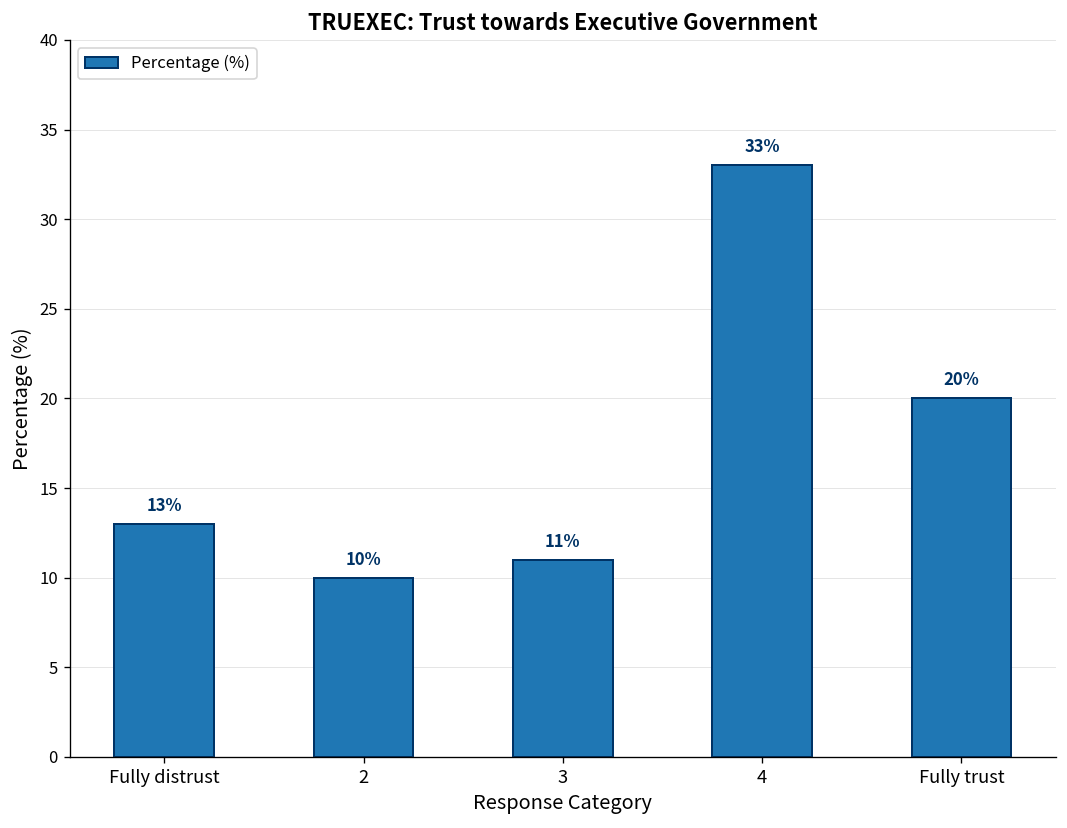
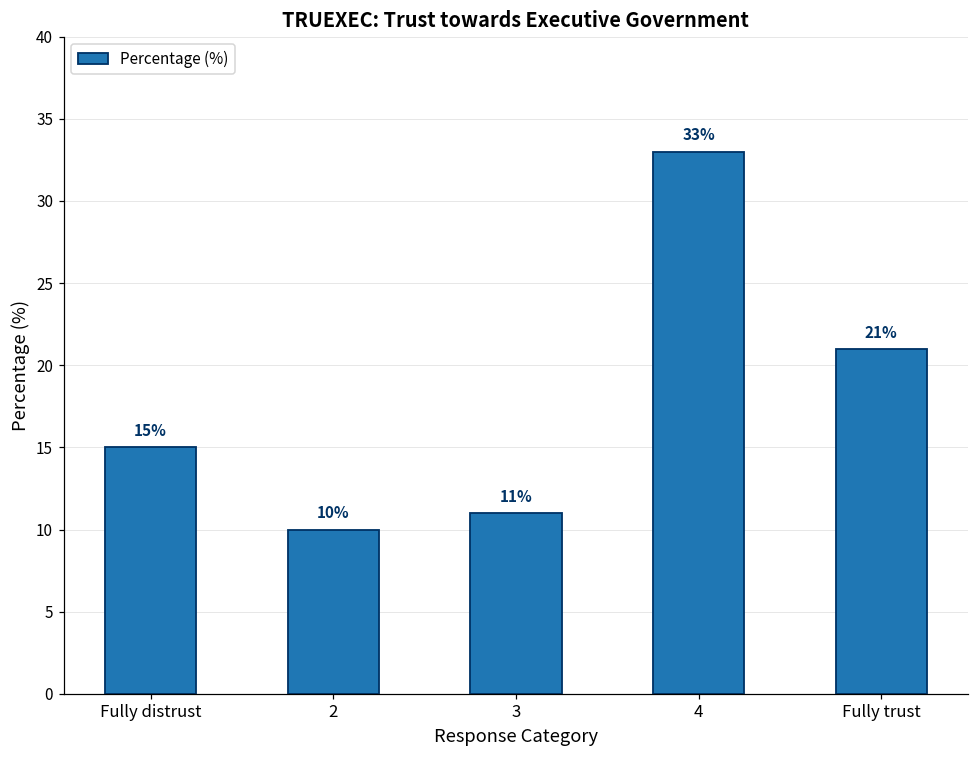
Fully distrust: 13% -> 15%
Fully trust: 20% -> 21%
